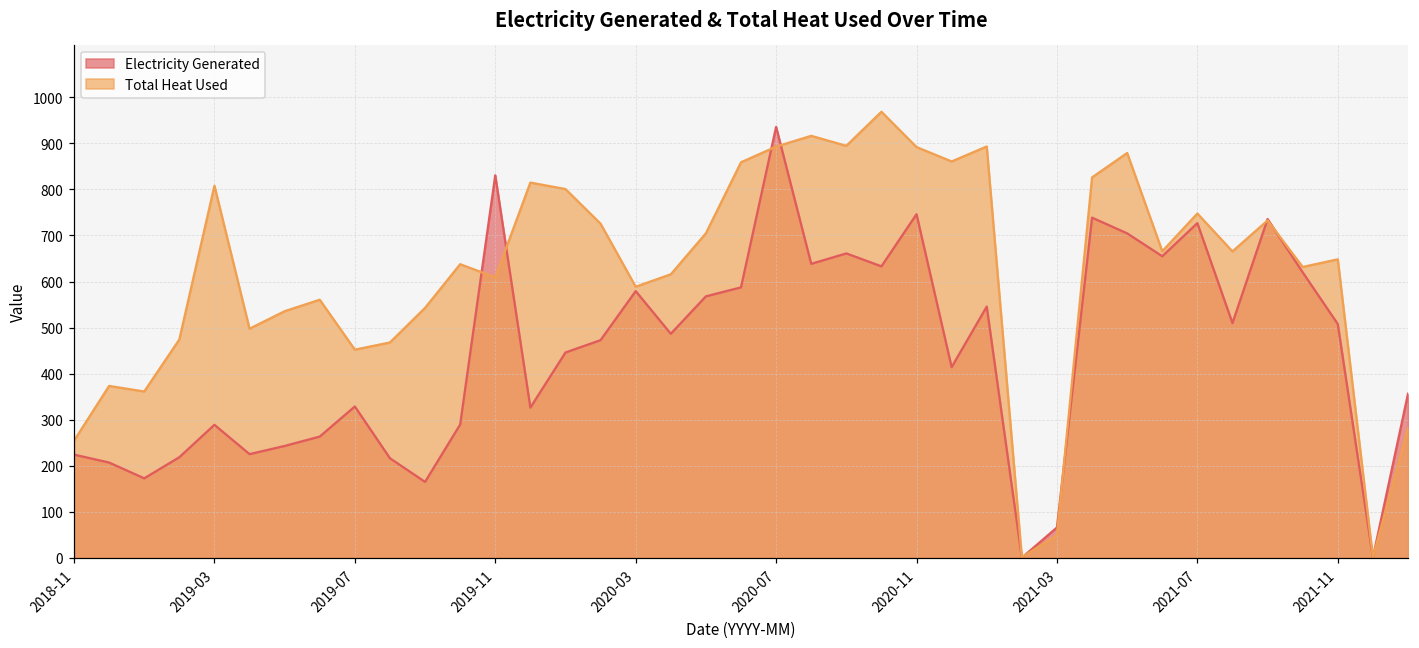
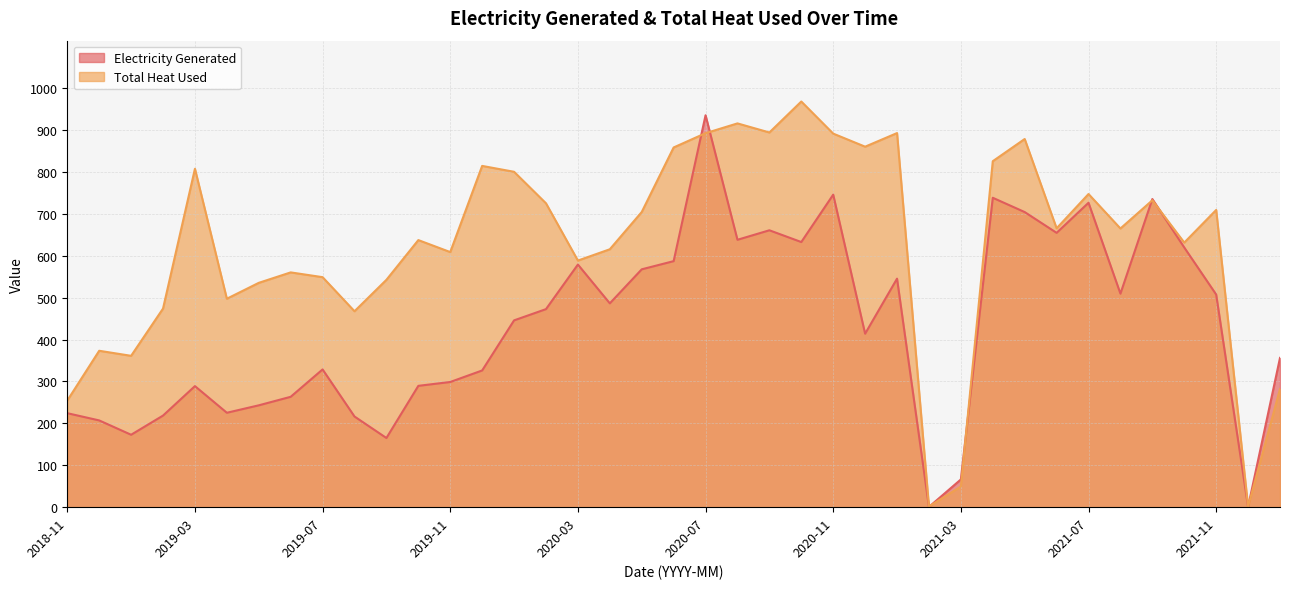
Total Heat Used, 2019-07: 450 -> 550
Electricity Generated, 2019-11: 830 -> 300
Total Heat Used, 2021-11: 650 -> 710
